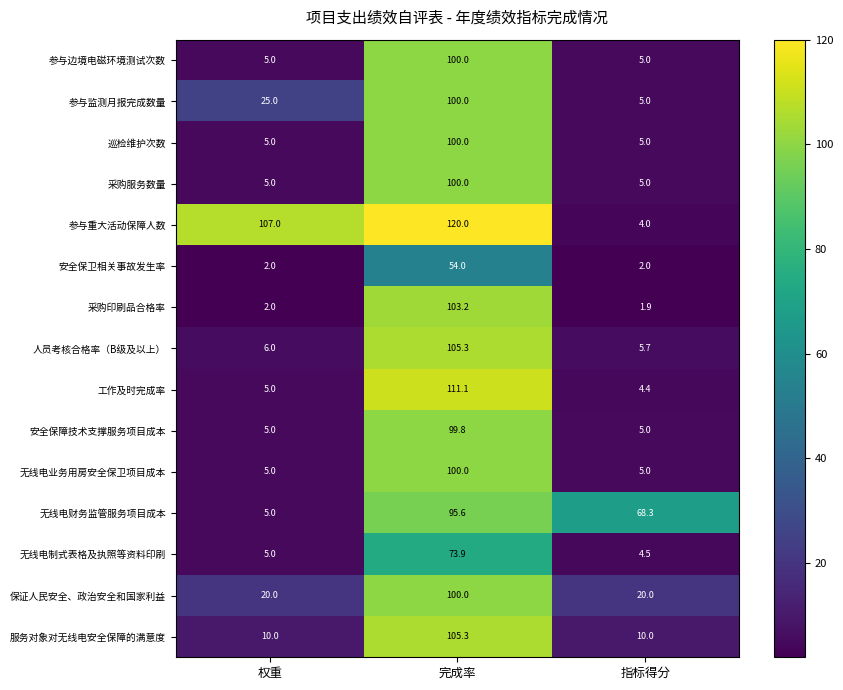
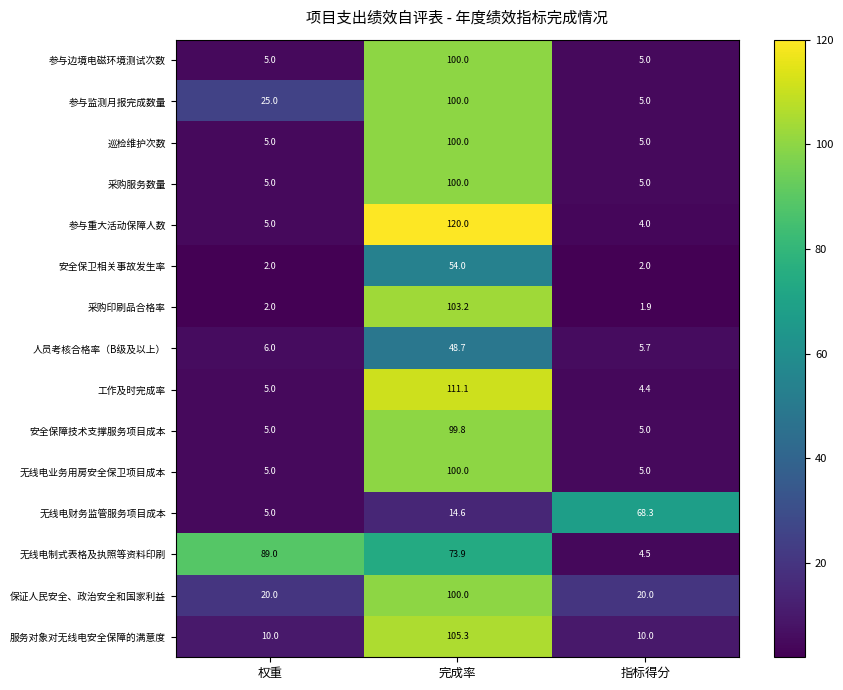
参与重大活动保障人数, 权重: 107.0 -> 5.0
人员考核合格率（B级及以上）, 完成率: 105.3 -> 48.7
无线电财务监管服务项目成本, 完成率: 95.6 -> 14.6
无线电制式表格及执照等资料印刷, 权重: 5.0 -> 89.0
